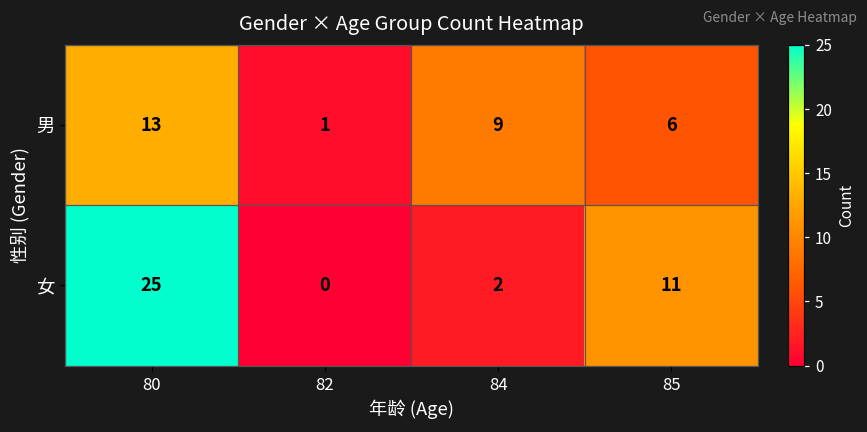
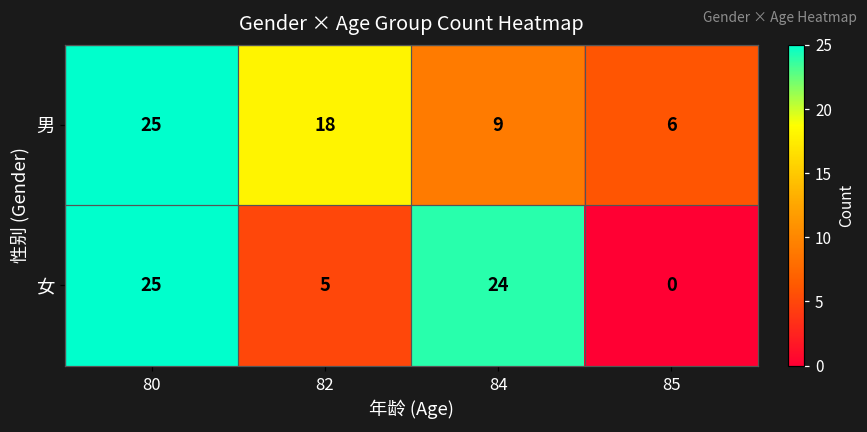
男, 80: 13 -> 25
男, 82: 1 -> 18
女, 82: 0 -> 5
女, 84: 2 -> 24
女, 85: 11 -> 0
